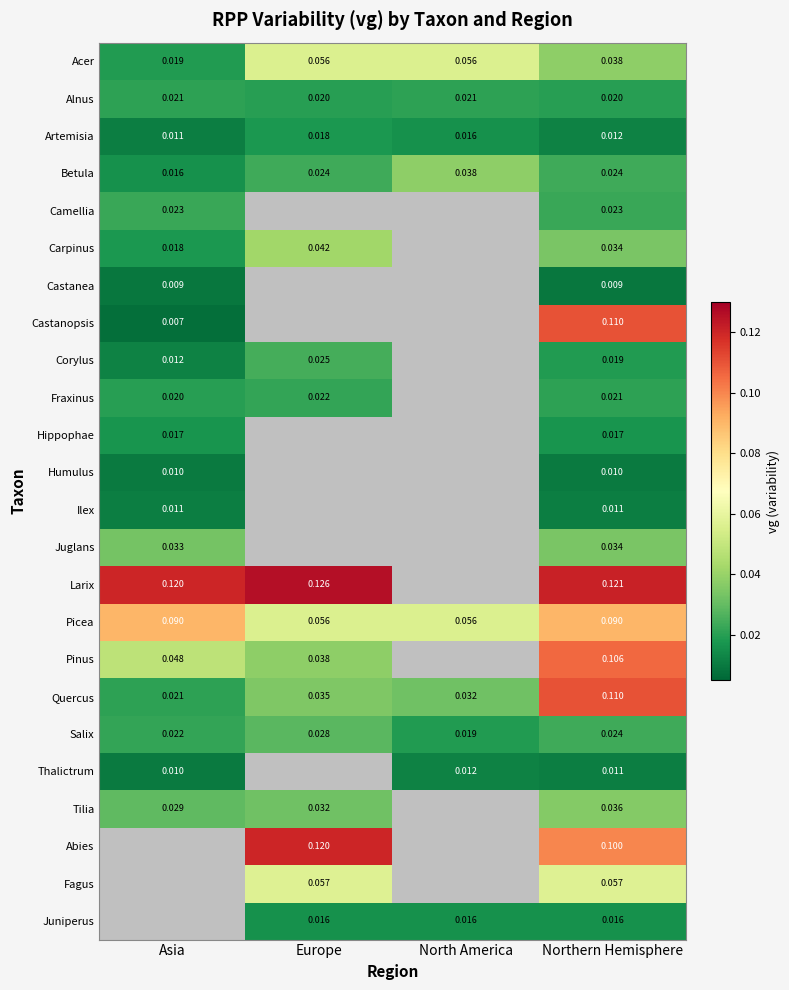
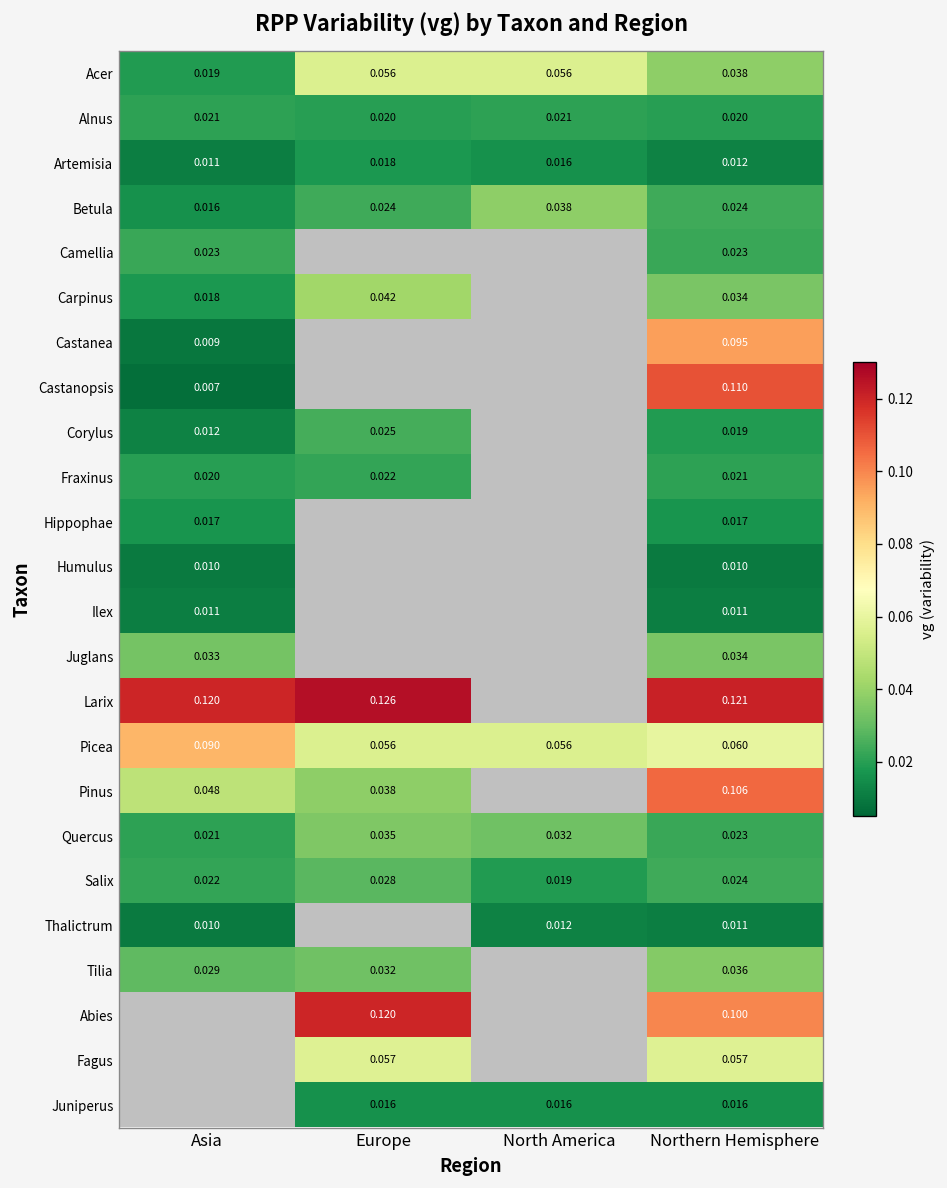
Castanea, Northern Hemisphere: 0.009 -> 0.095
Picea, Northern Hemisphere: 0.090 -> 0.060
Quercus, Northern Hemisphere: 0.110 -> 0.023
